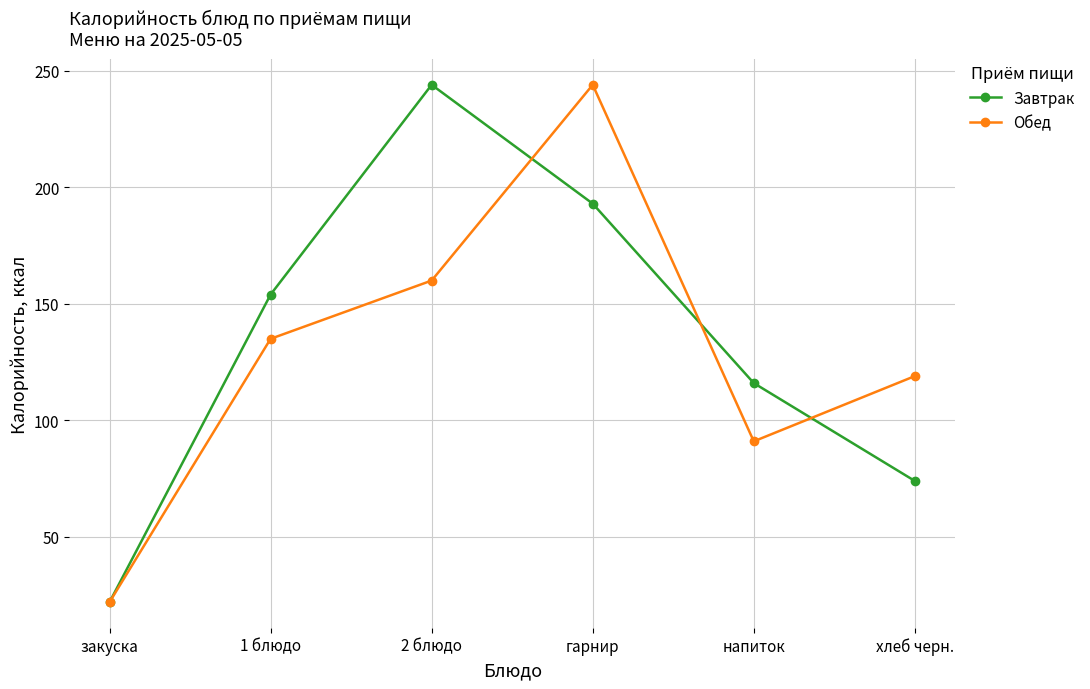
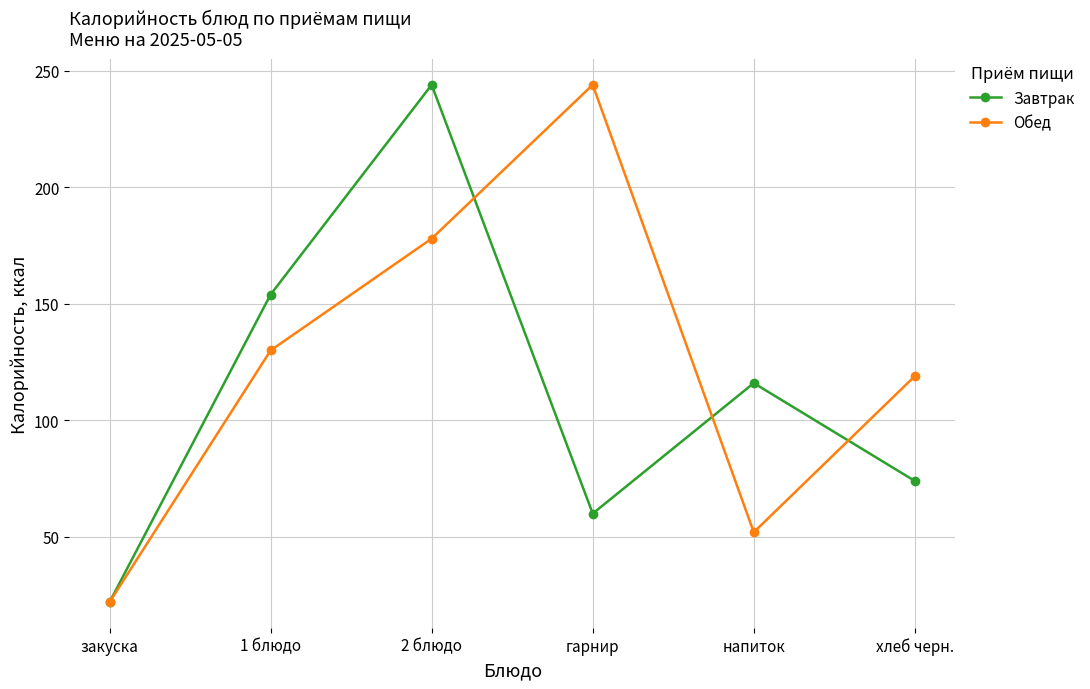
Обед, 1 блюдо: 135 -> 130
Обед, 2 блюдо: 160 -> 178
Завтрак, гарнир: 193 -> 60
Обед, напиток: 91 -> 52
